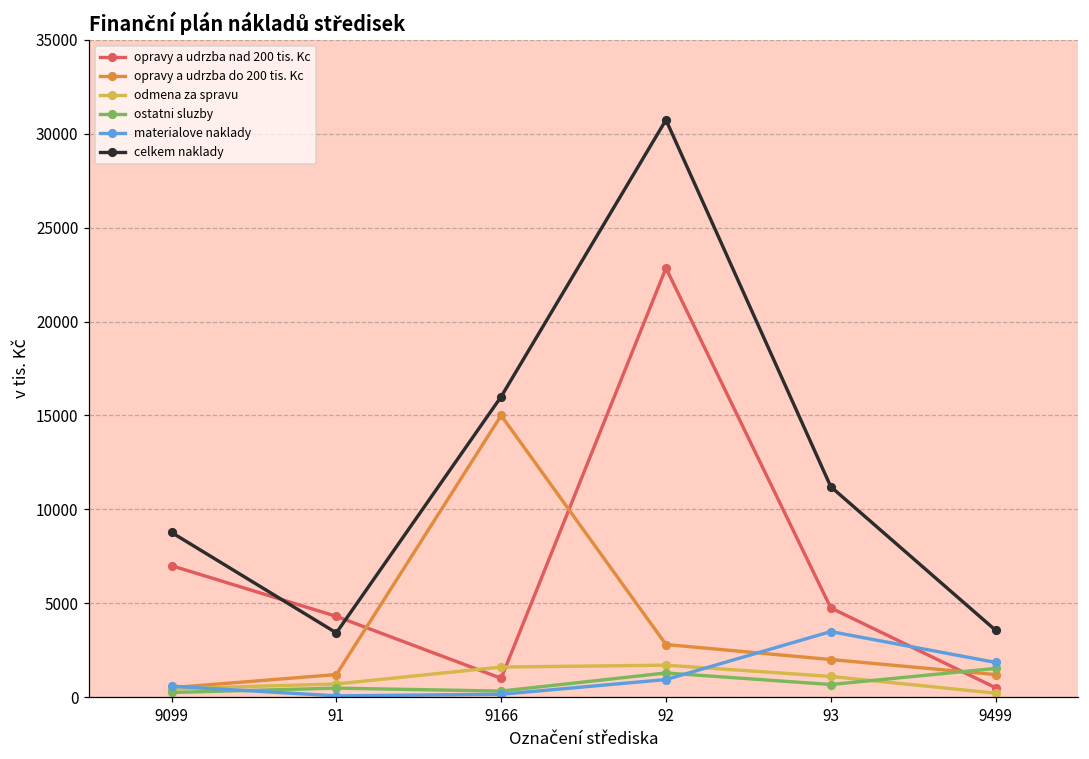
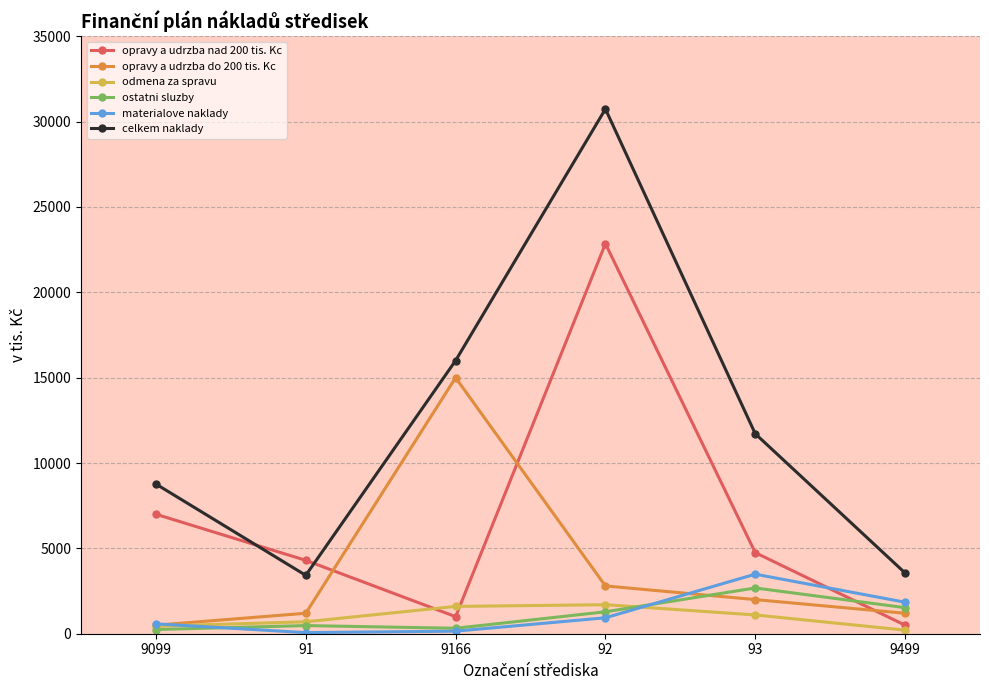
ostatni sluzby, 93: 700 -> 2700
celkem naklady, 93: 11200 -> 11700
